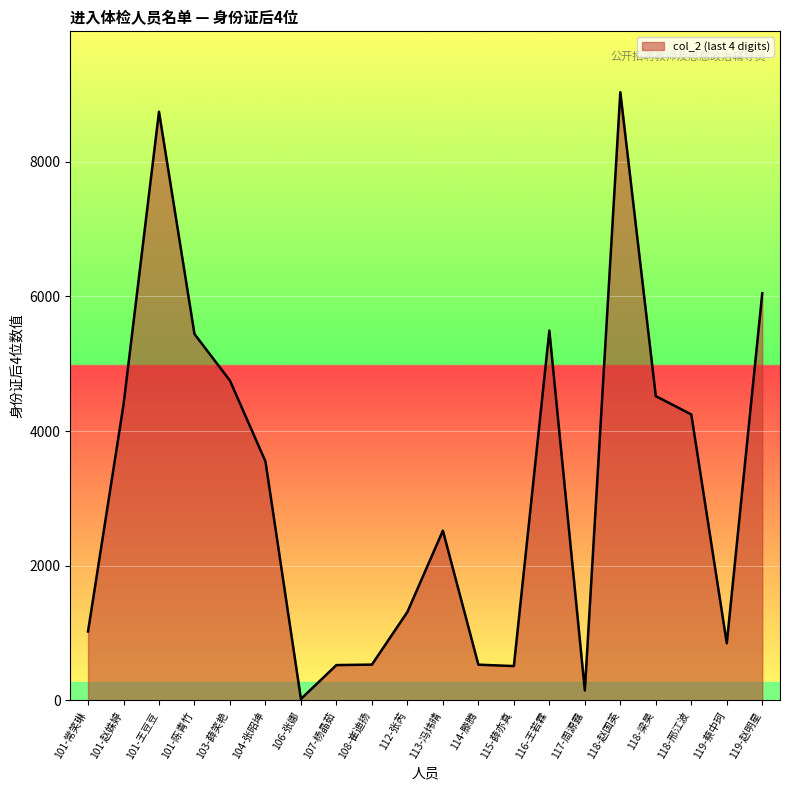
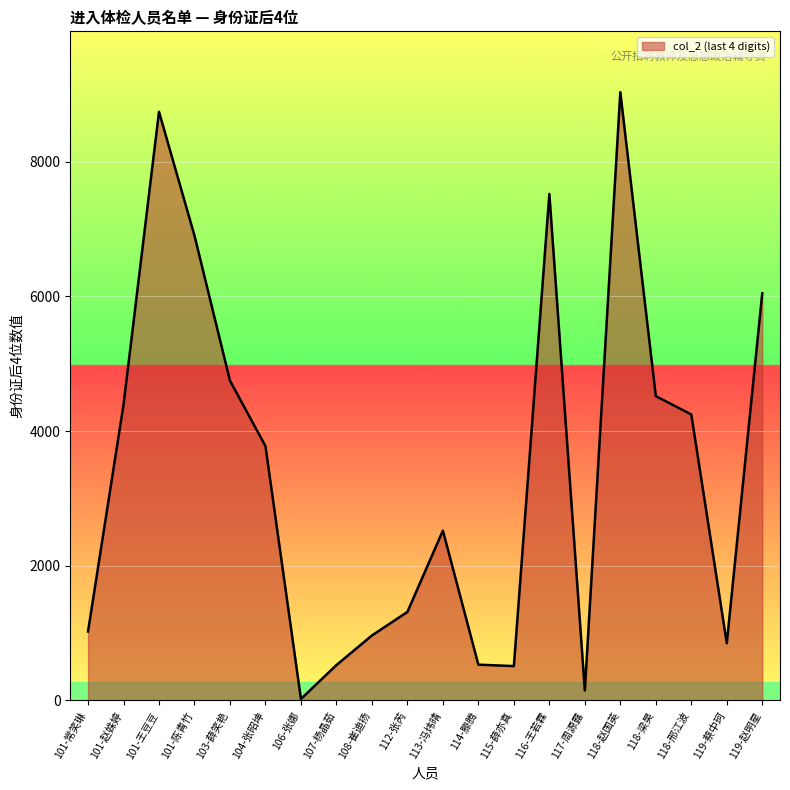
101-陈青竹: 5400 -> 6900
104-张昭坤: 3500 -> 3800
108-崔迪扬: 500 -> 1000
116-王若霖: 5500 -> 7500
